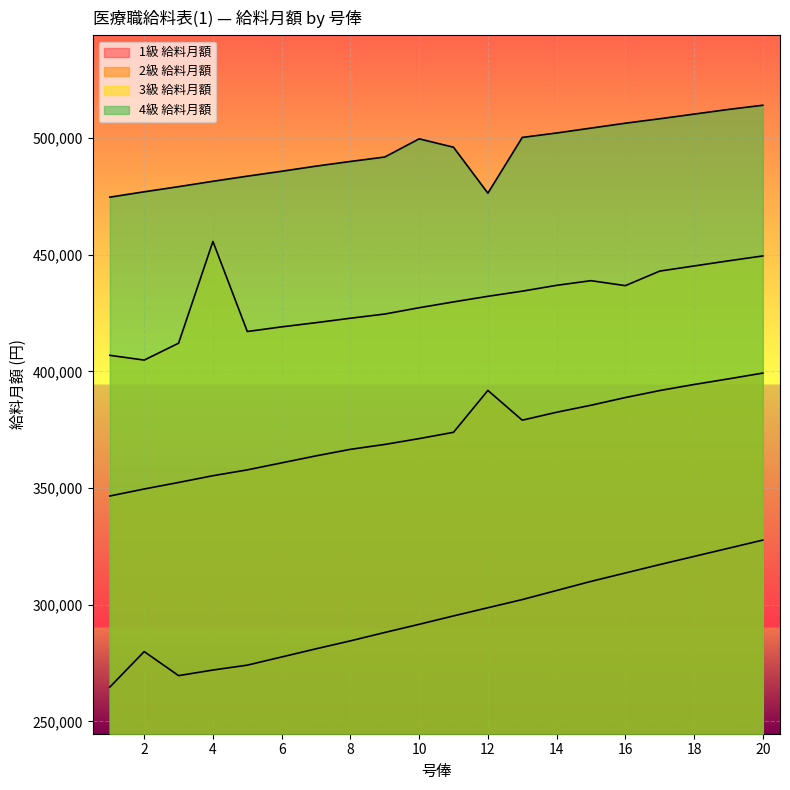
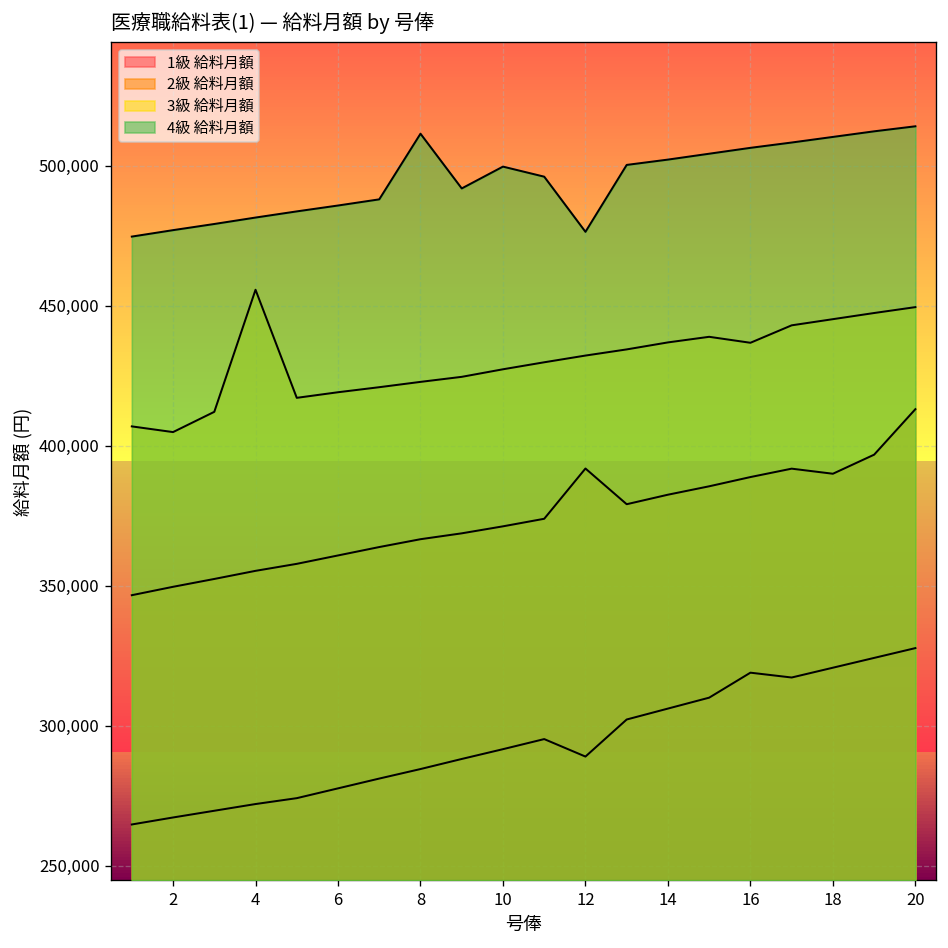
1級 給料月額, 2: 280,000 -> 267,000
4級 給料月額, 8: 490,000 -> 511,000
1級 給料月額, 12: 299,000 -> 289,000
1級 給料月額, 16: 314,000 -> 319,000
2級 給料月額, 18: 394,000 -> 390,000
2級 給料月額, 20: 399,000 -> 413,000
